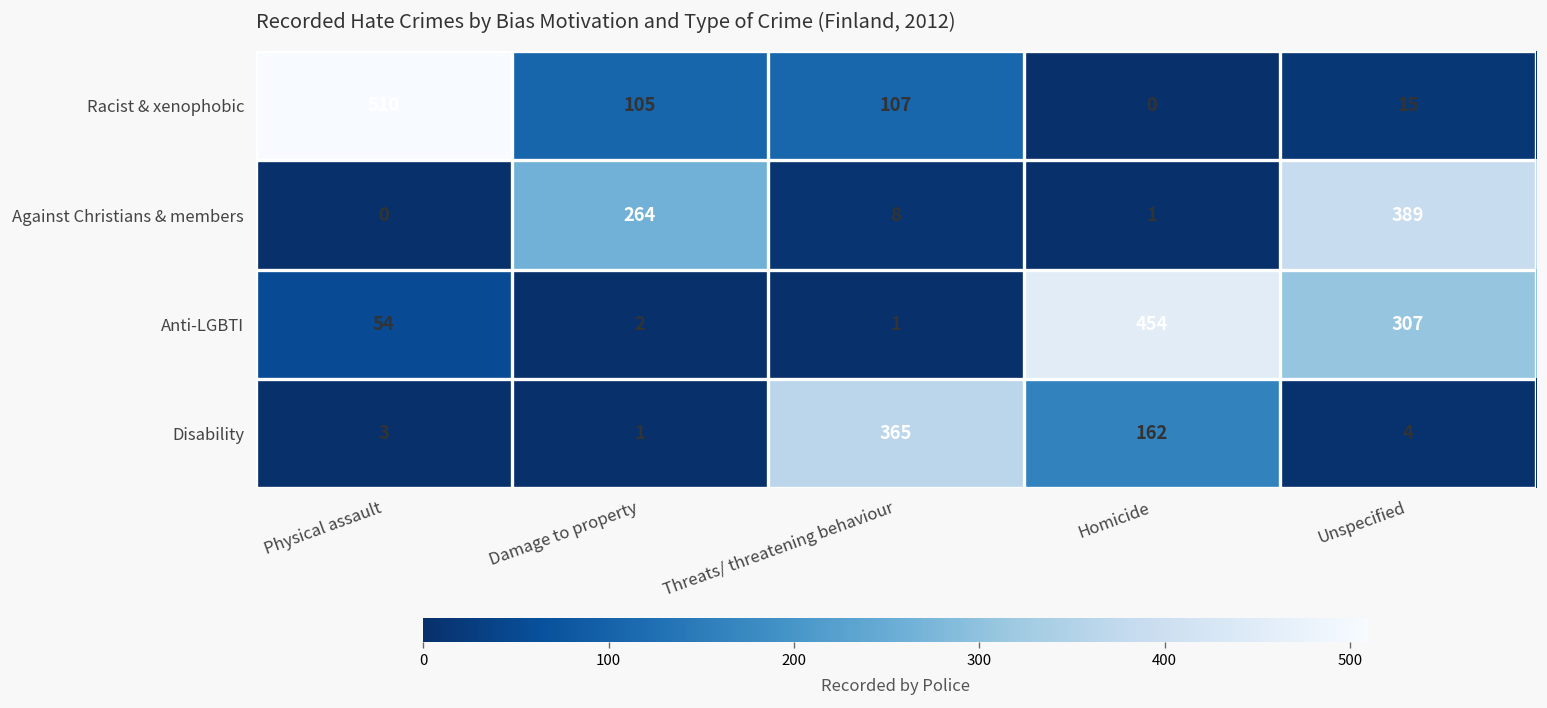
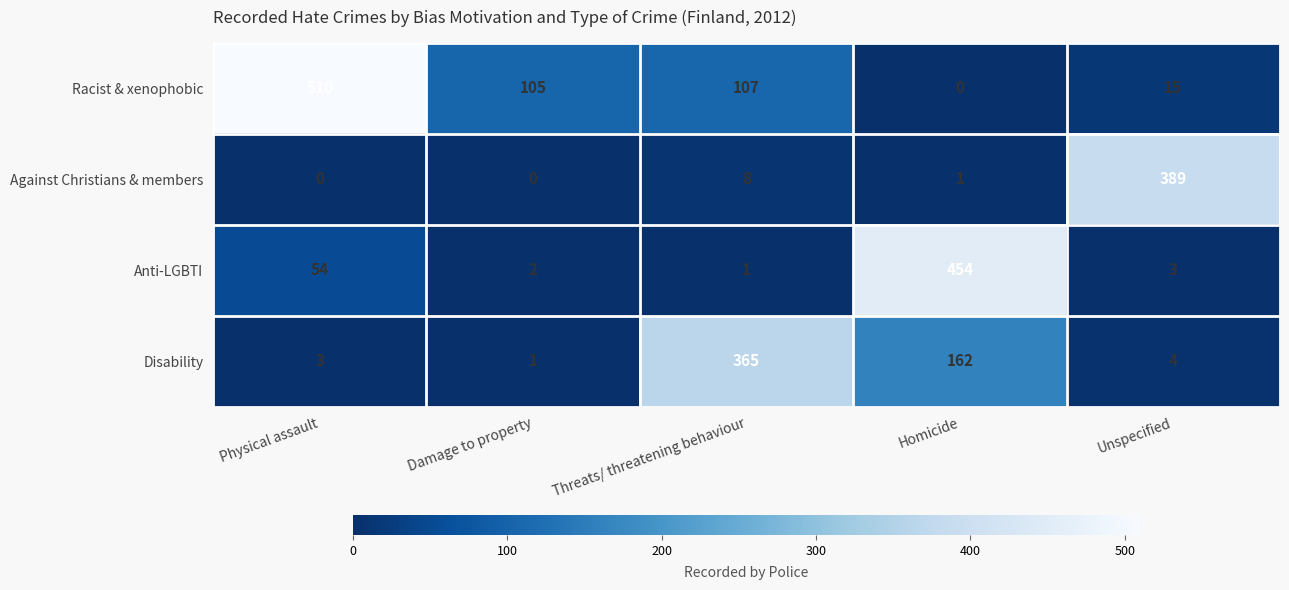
Against Christians & members, Damage to property: 264 -> 0
Anti-LGBTI, Unspecified: 307 -> 3
